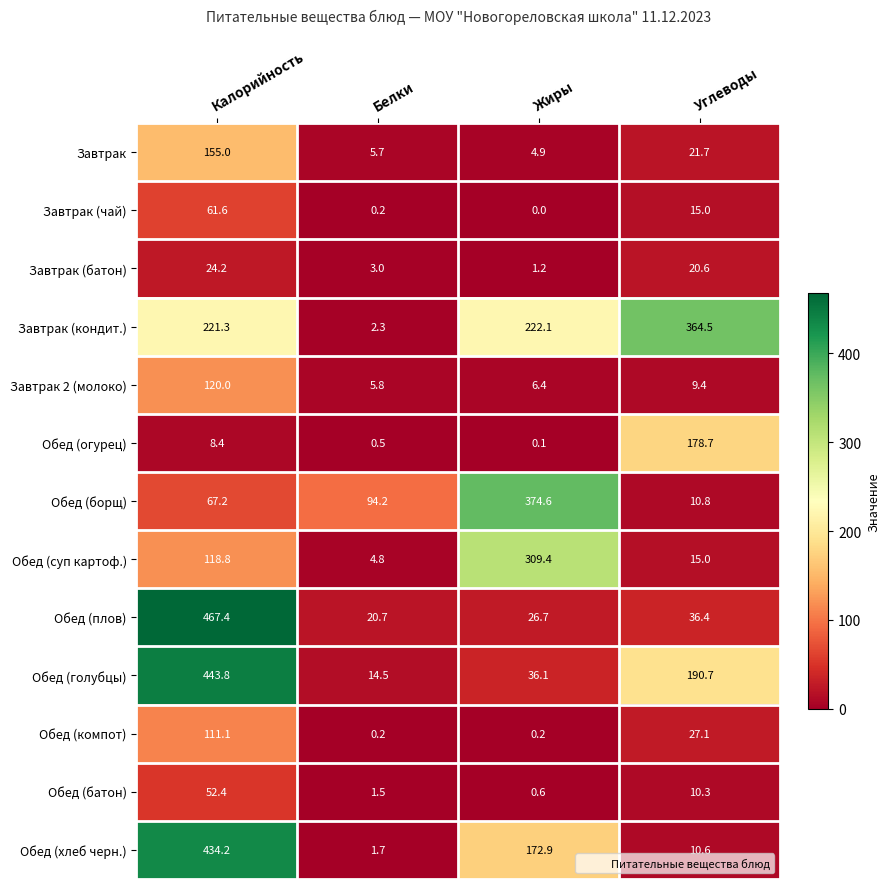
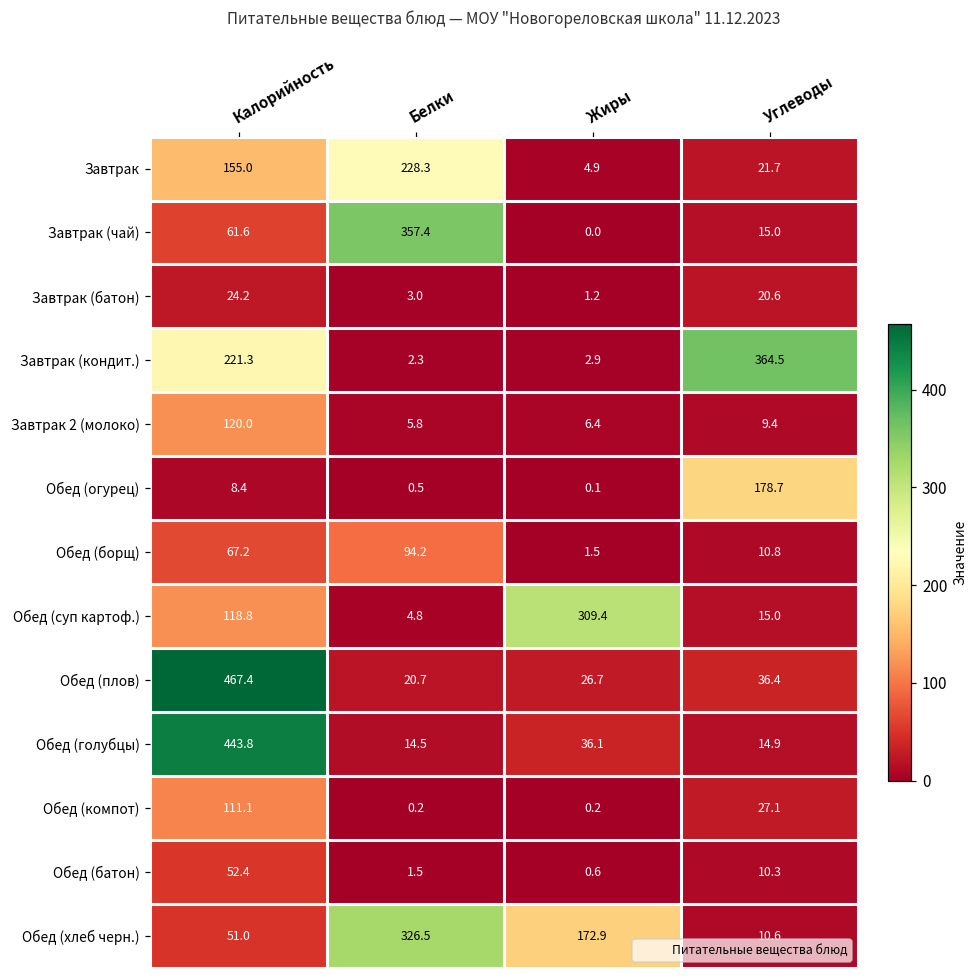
Завтрак, Белки: 5.7 -> 228.3
Завтрак (чай), Белки: 0.2 -> 357.4
Завтрак (кондит.), Жиры: 222.1 -> 2.9
Обед (борщ), Жиры: 374.6 -> 1.5
Обед (голубцы), Углеводы: 190.7 -> 14.9
Обед (хлеб черн.), Калорийность: 434.2 -> 51.0
Обед (хлеб черн.), Белки: 1.7 -> 326.5
